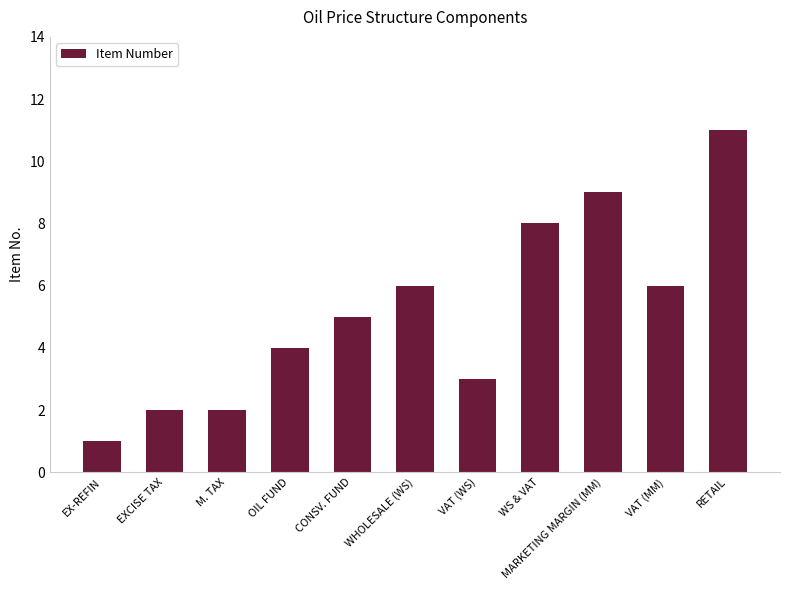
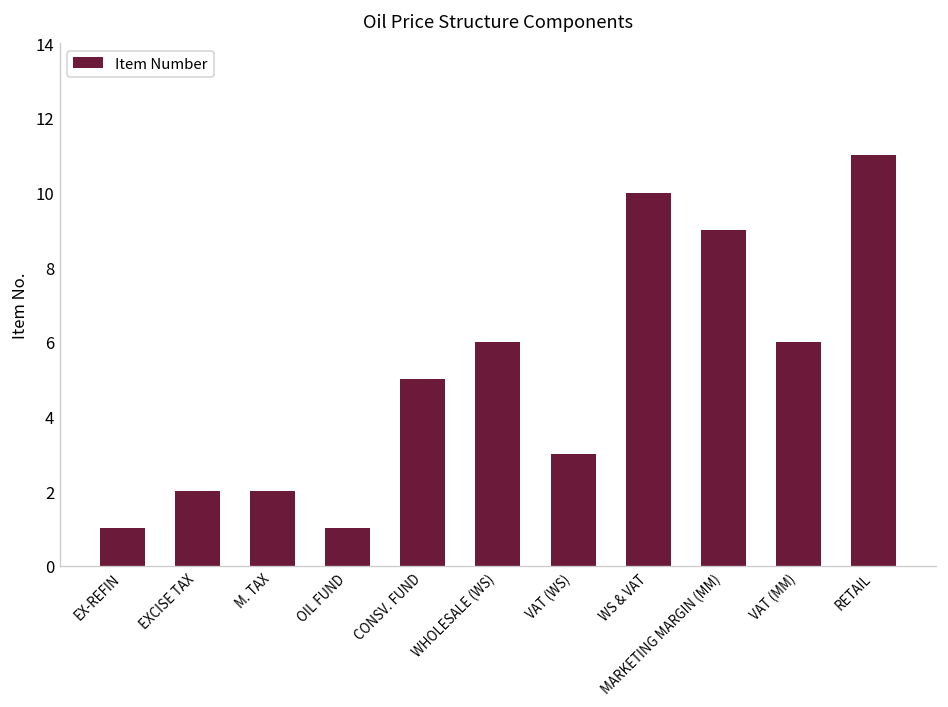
OIL FUND: 4 -> 1
WS & VAT: 8 -> 10
